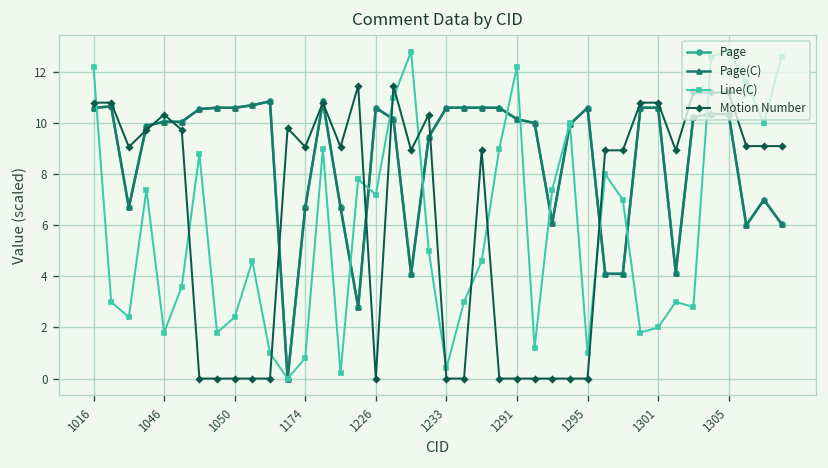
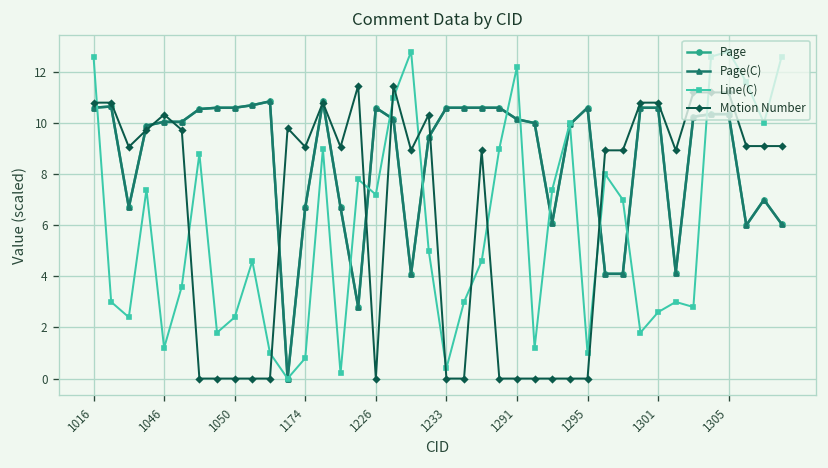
Line(C), 1016: 12.2 -> 12.6
Line(C), 1046: 1.8 -> 1.2
Line(C), 1301: 2.0 -> 2.6
